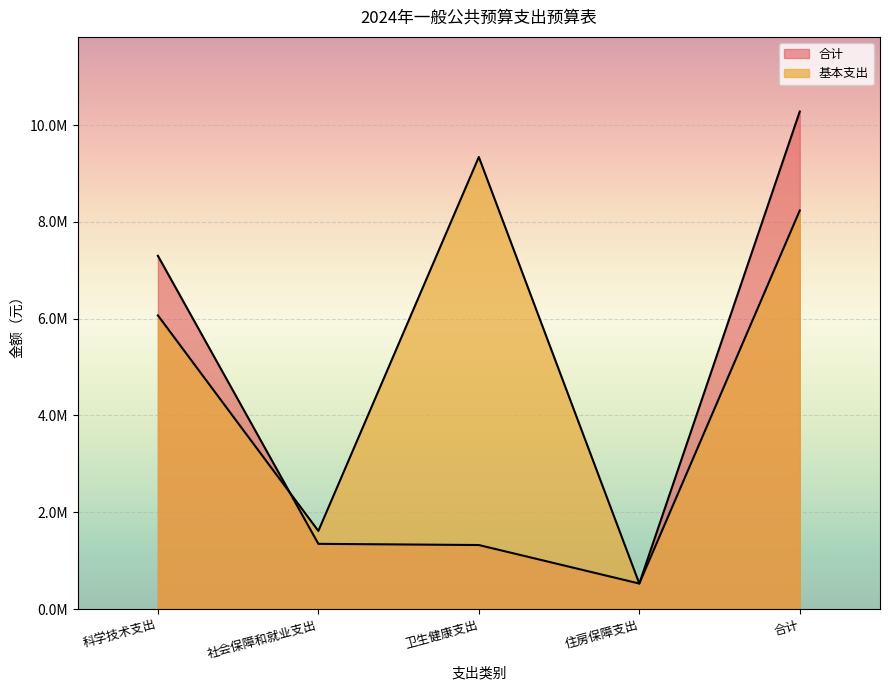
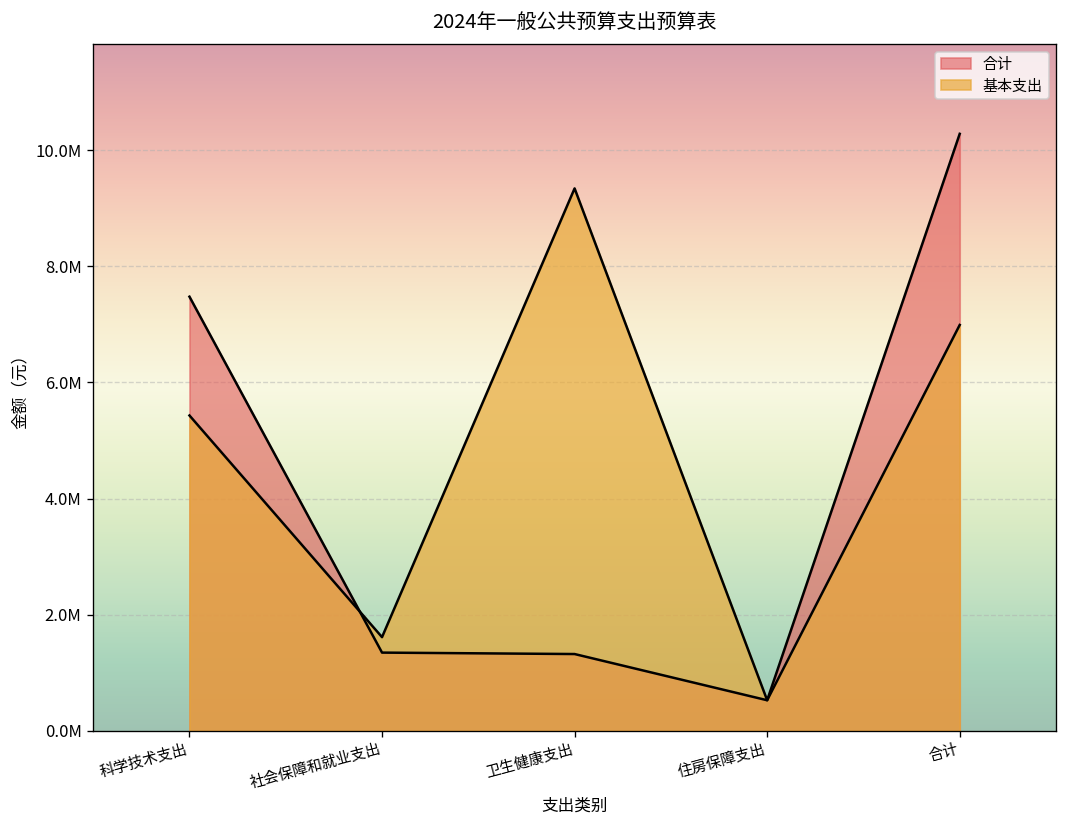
合计, 科学技术支出: 7300000 -> 7500000
基本支出, 科学技术支出: 6100000 -> 5400000
基本支出, 合计: 8200000 -> 7000000
